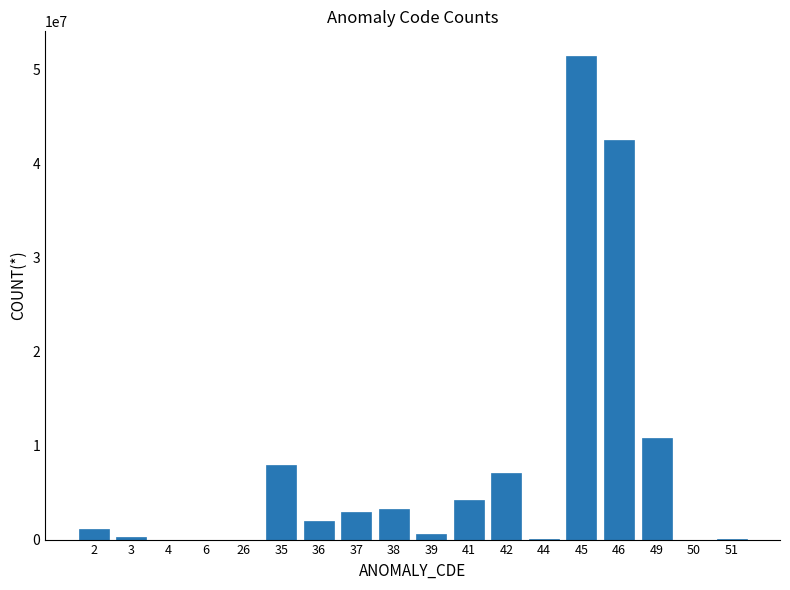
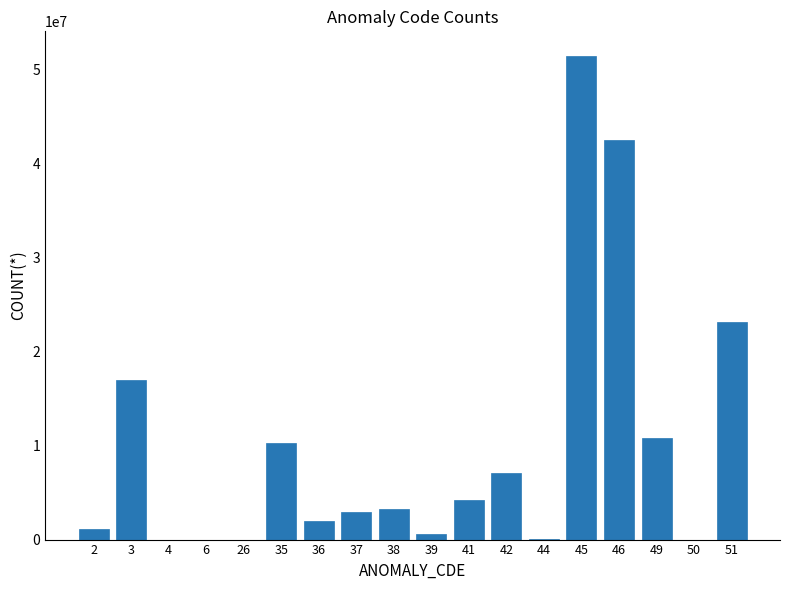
3: 0 -> 17000000
35: 8000000 -> 10000000
51: 0 -> 23000000
